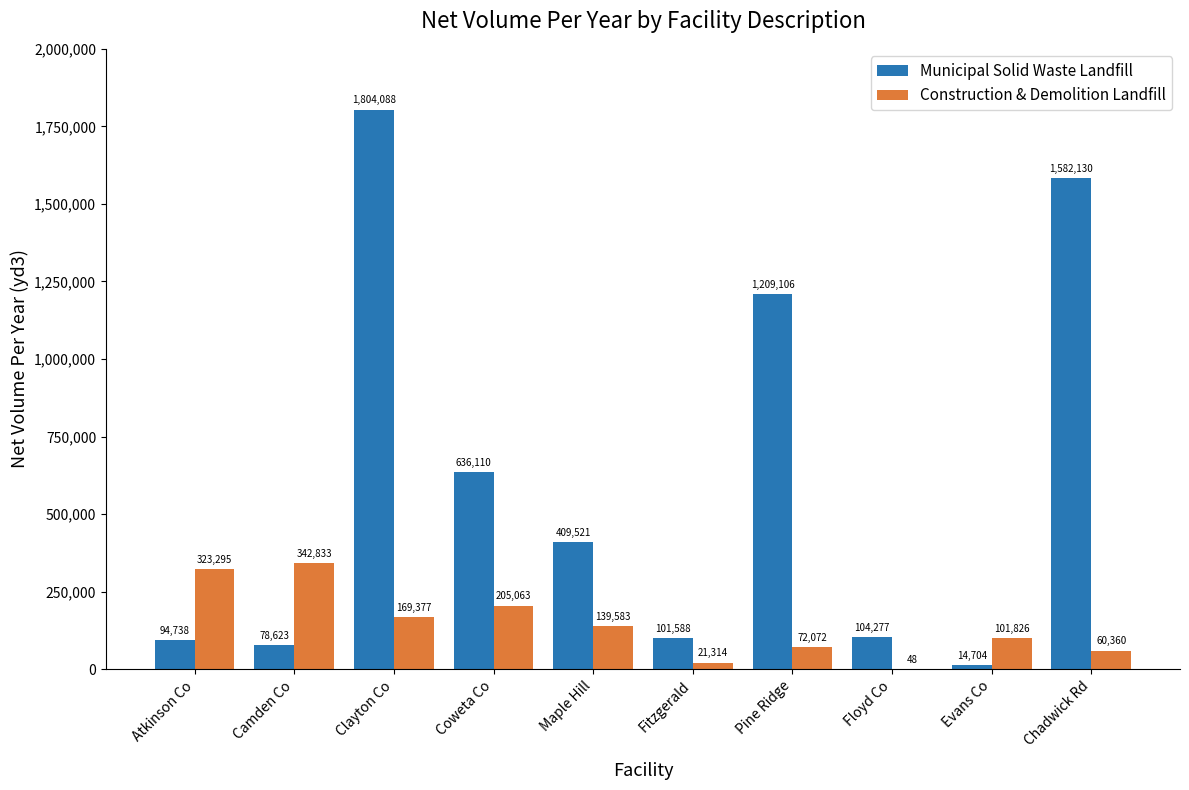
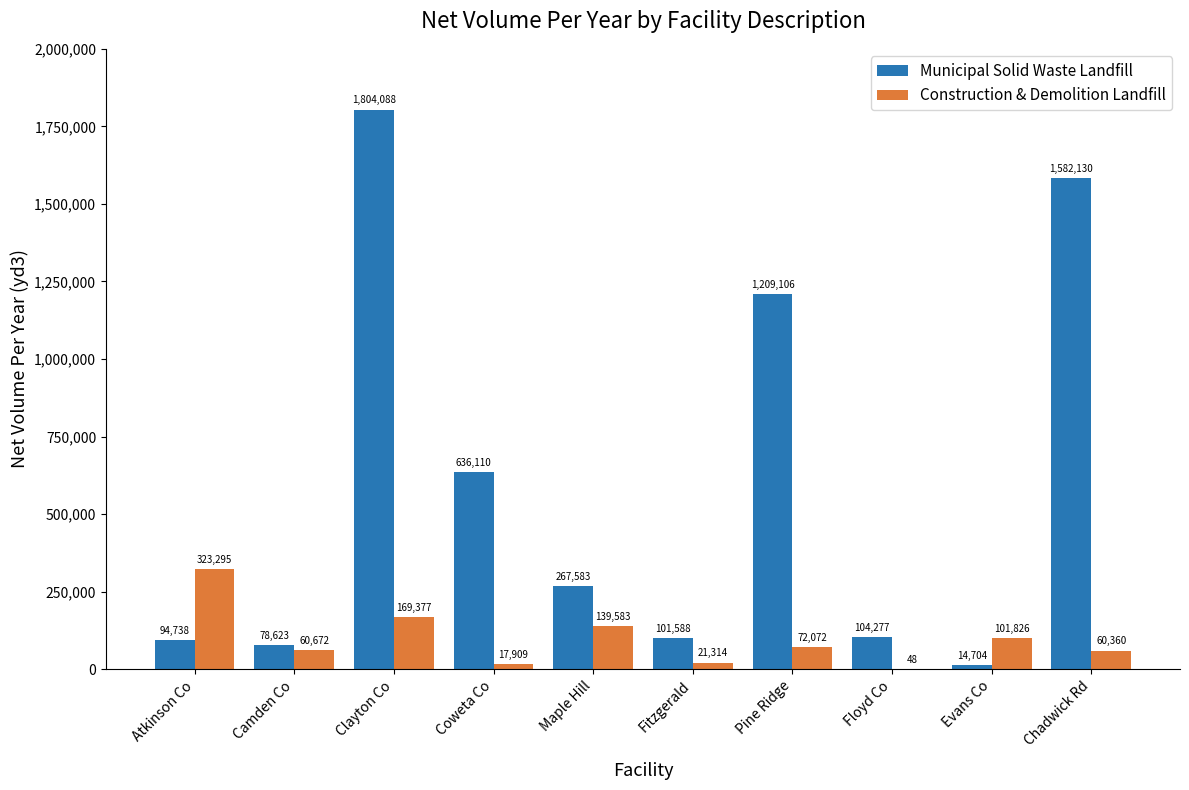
Construction & Demolition Landfill, Camden Co: 342,833 -> 60,672
Construction & Demolition Landfill, Coweta Co: 205,063 -> 17,909
Municipal Solid Waste Landfill, Maple Hill: 409,521 -> 267,583
